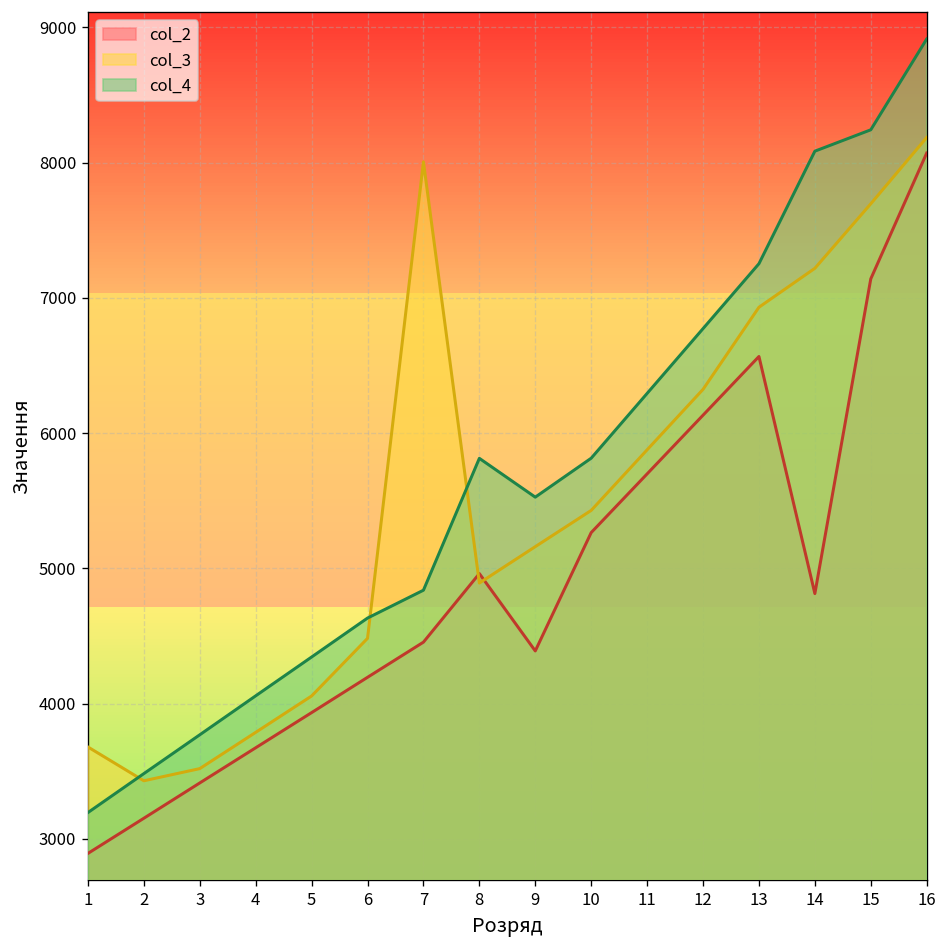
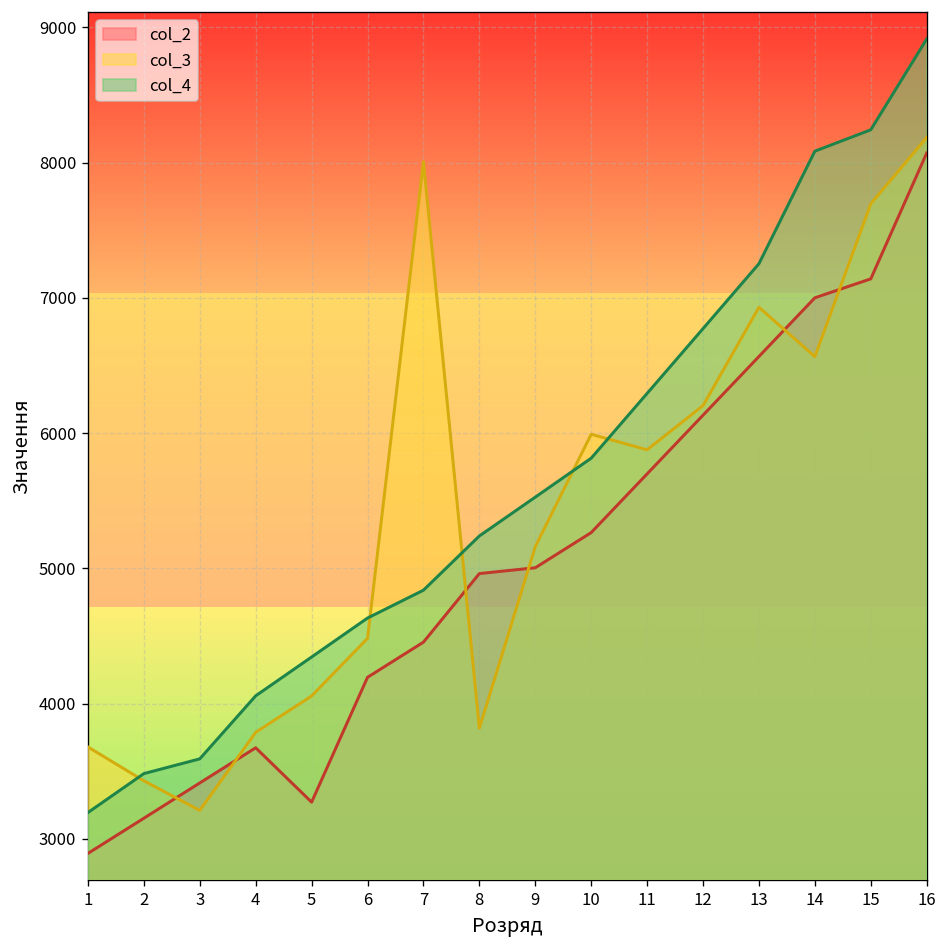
col_3, 3: 3520 -> 3210
col_4, 3: 3770 -> 3590
col_2, 5: 3930 -> 3270
col_3, 8: 4890 -> 3820
col_4, 8: 5810 -> 5240
col_2, 9: 4390 -> 5010
col_3, 10: 5430 -> 5990
col_3, 12: 6320 -> 6200
col_2, 14: 4810 -> 7000
col_3, 14: 7220 -> 6570
